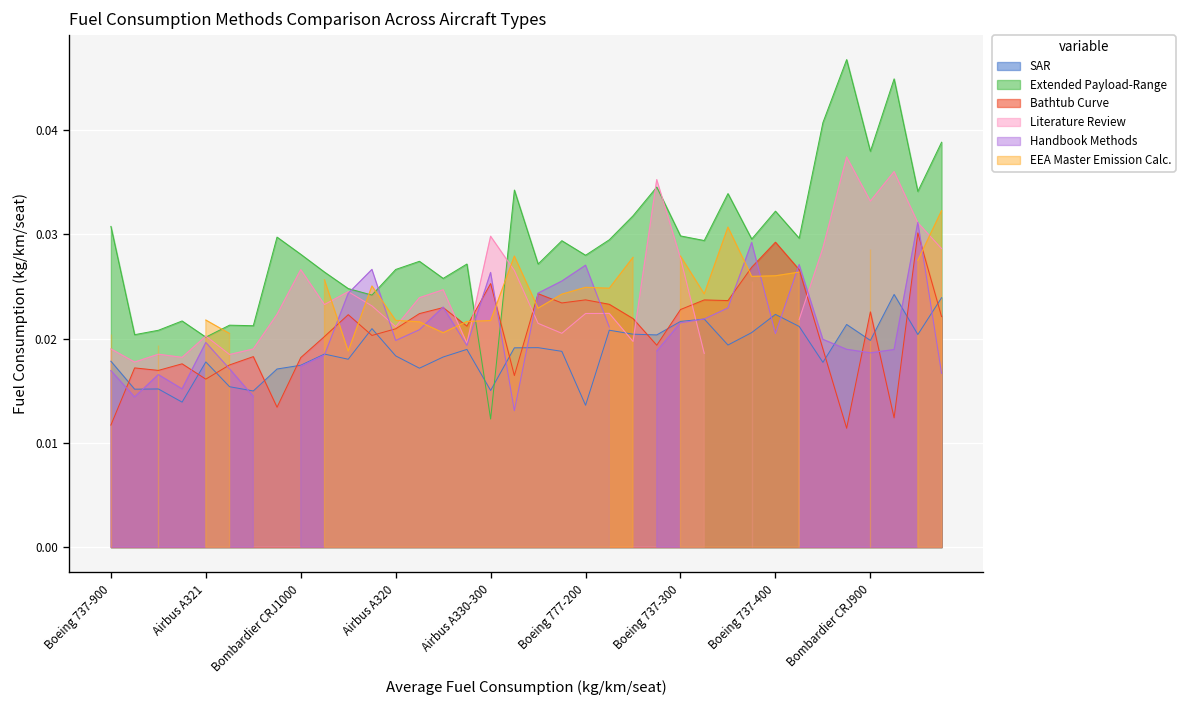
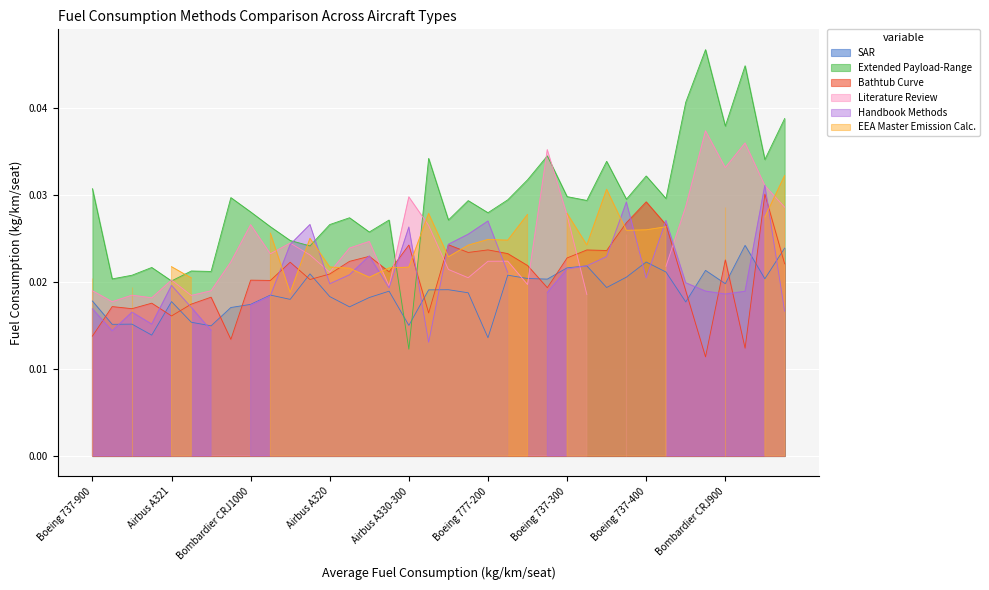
Bathtub Curve, Boeing 737-900: 0.012 -> 0.014
Bathtub Curve, Bombardier CRJ1000: 0.018 -> 0.020
Bathtub Curve, Airbus A330-300: 0.025 -> 0.024
